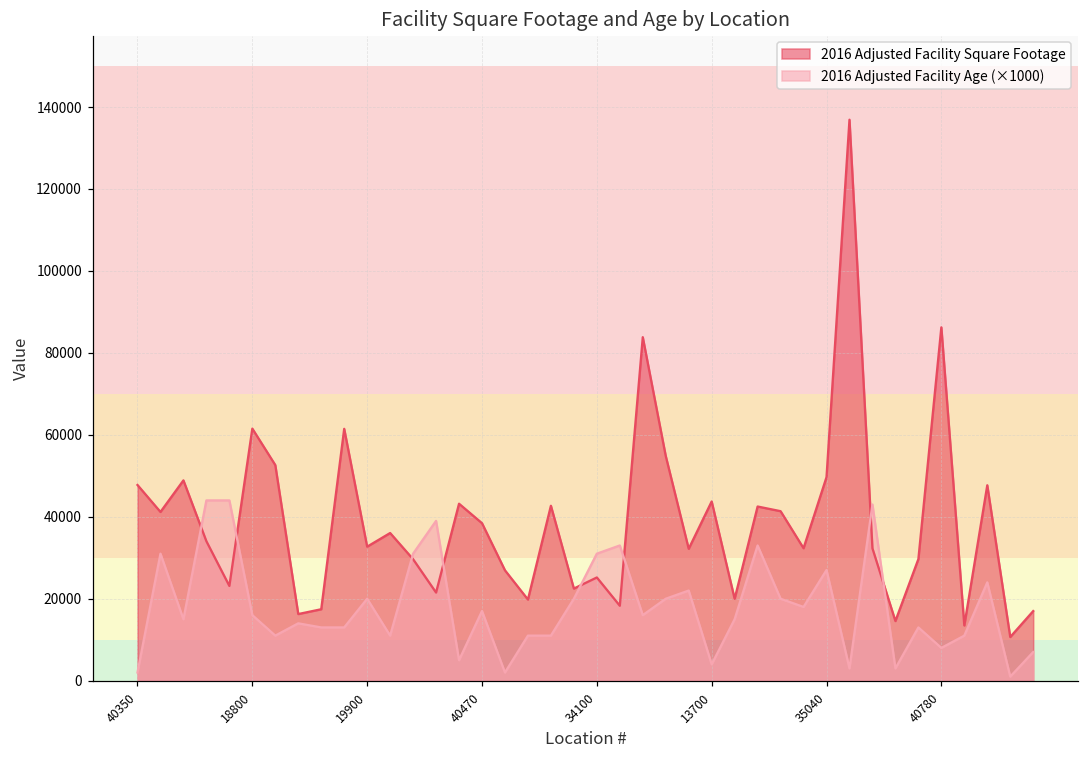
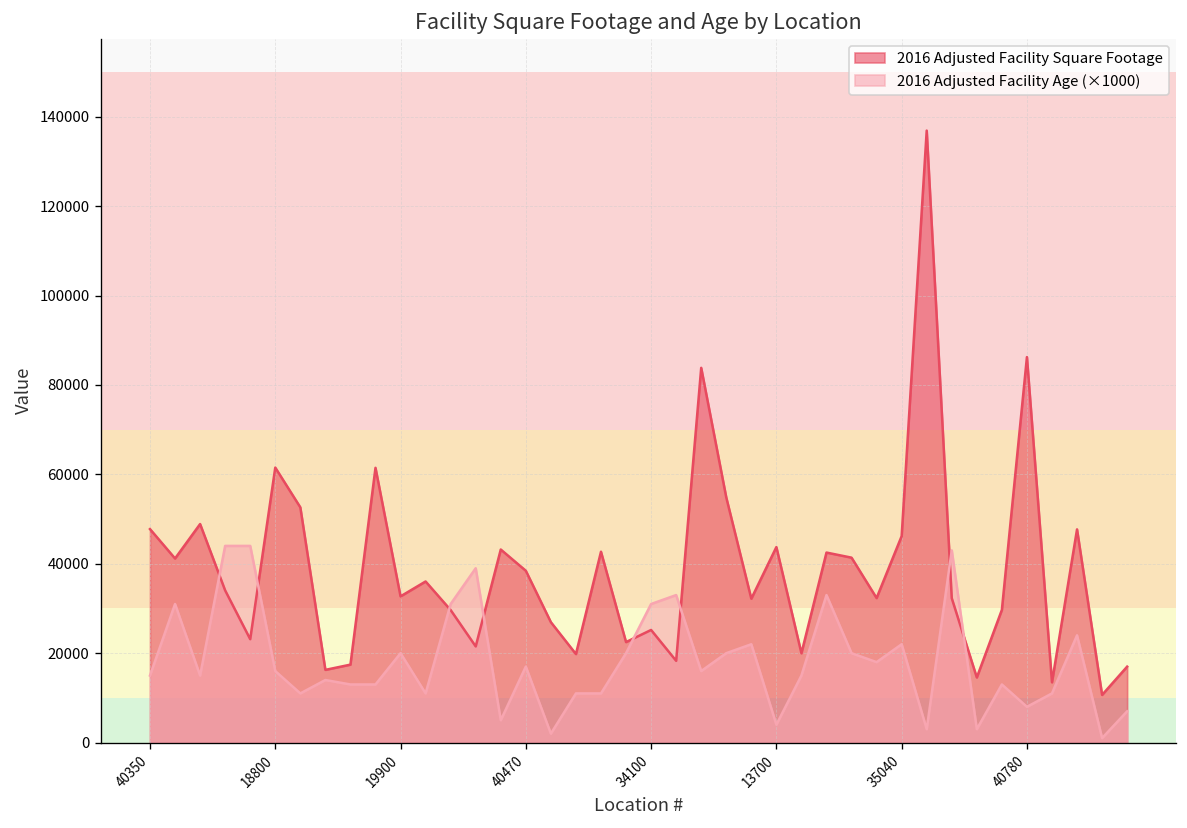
2016 Adjusted Facility Age (×1000), 40350: 2000 -> 15000
2016 Adjusted Facility Square Footage, 35040: 50000 -> 46000
2016 Adjusted Facility Age (×1000), 35040: 27000 -> 22000
